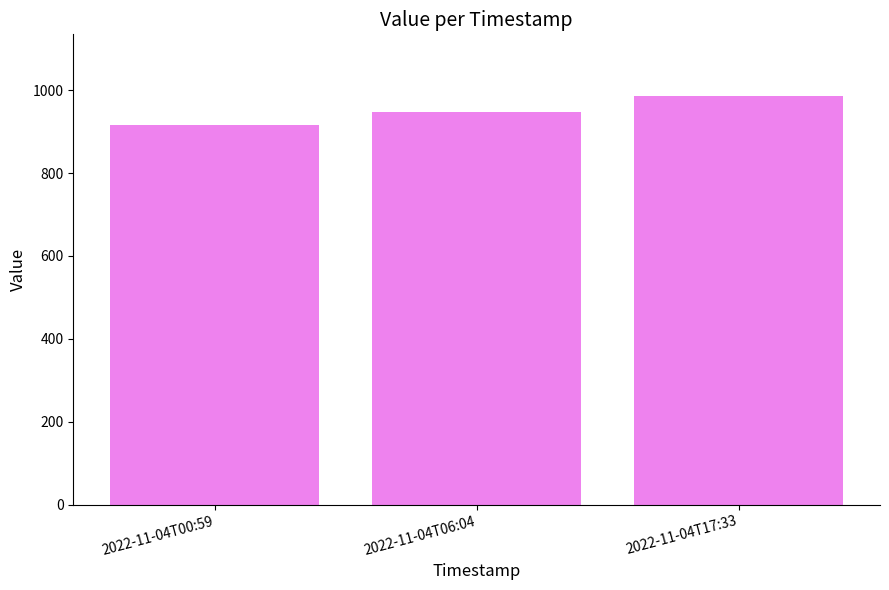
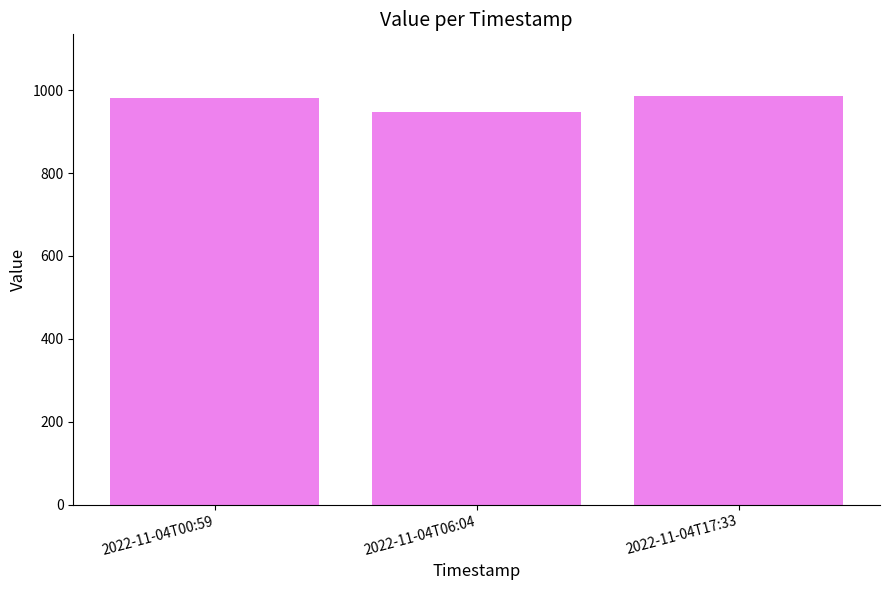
2022-11-04T00:59: 920 -> 980
